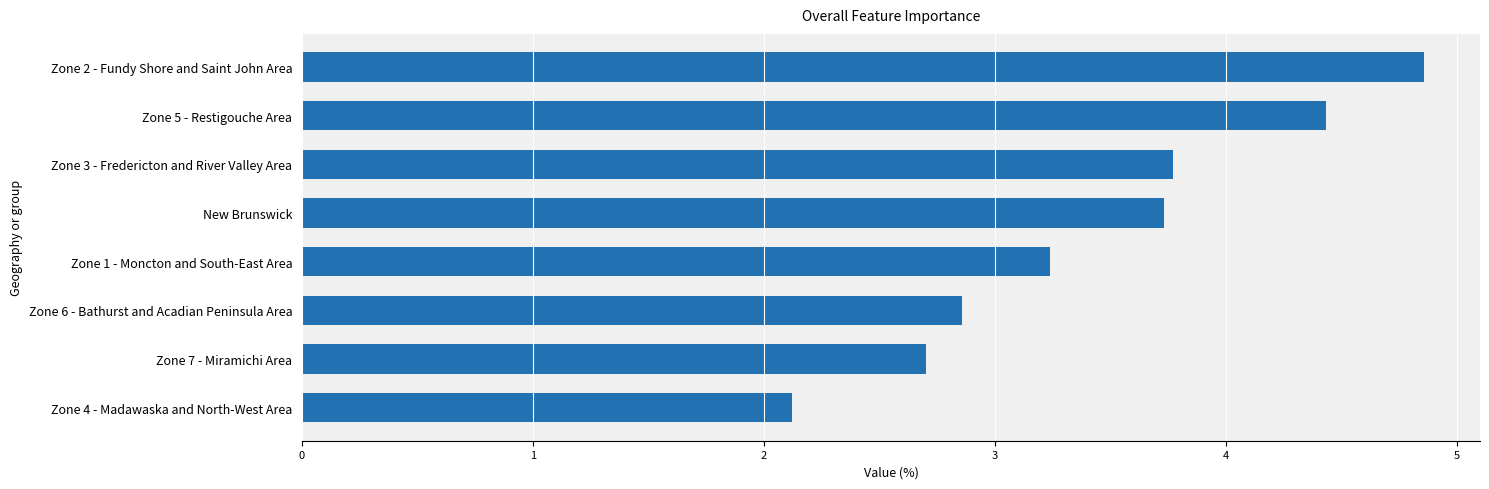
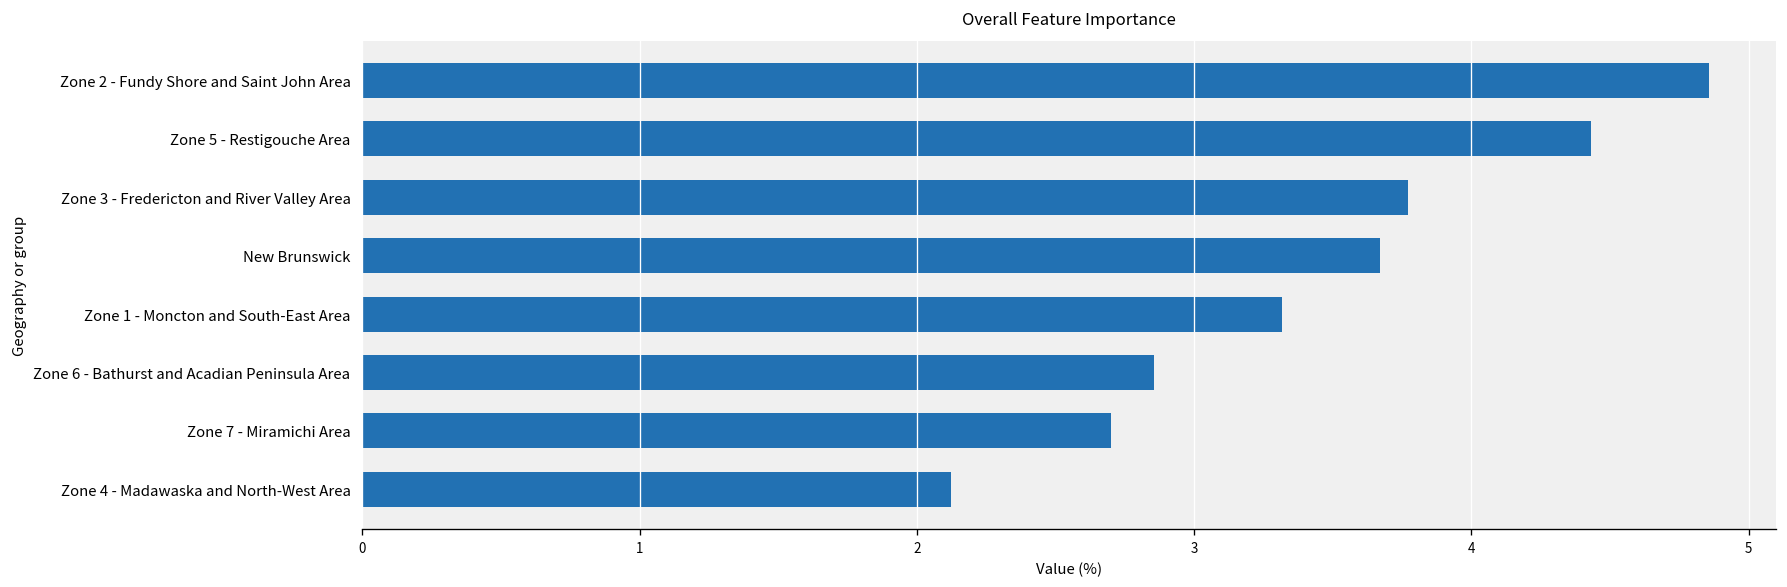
New Brunswick: 3.73 -> 3.67
Zone 1 - Moncton and South-East Area: 3.24 -> 3.32
